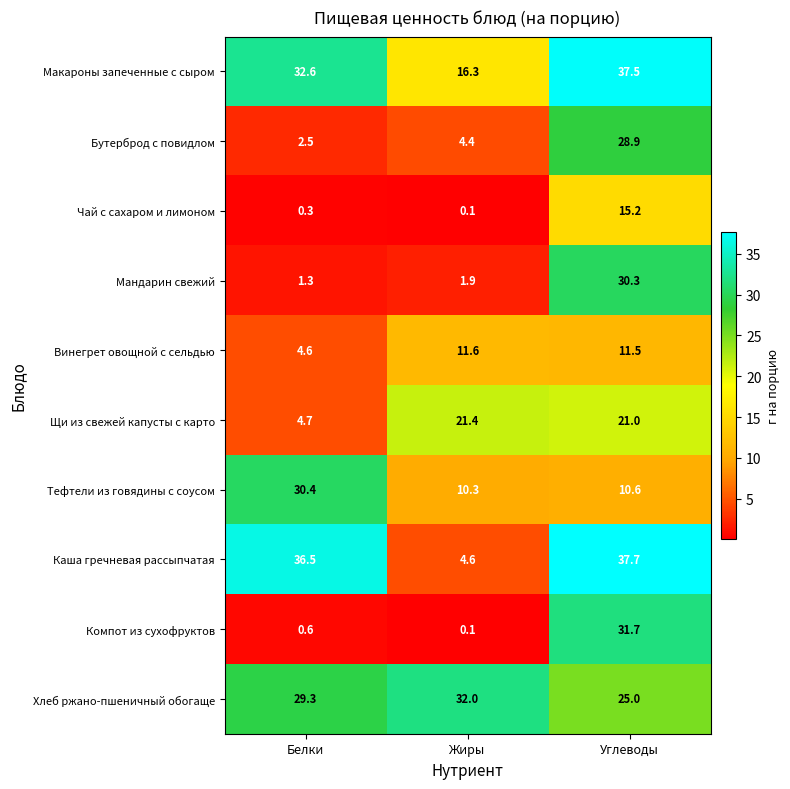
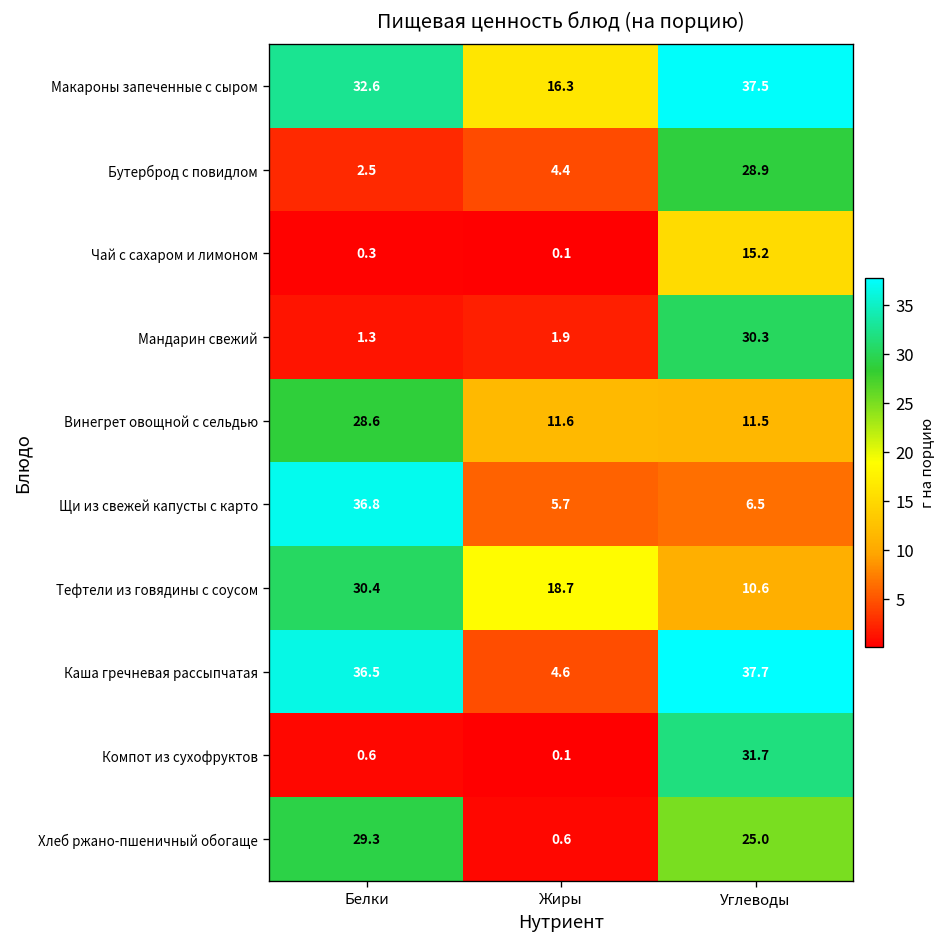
Винегрет овощной с сельдью, Белки: 4.6 -> 28.6
Щи из свежей капусты с карто, Белки: 4.7 -> 36.8
Щи из свежей капусты с карто, Жиры: 21.4 -> 5.7
Щи из свежей капусты с карто, Углеводы: 21.0 -> 6.5
Тефтели из говядины с соусом, Жиры: 10.3 -> 18.7
Хлеб ржано-пшеничный обогаще, Жиры: 32.0 -> 0.6
